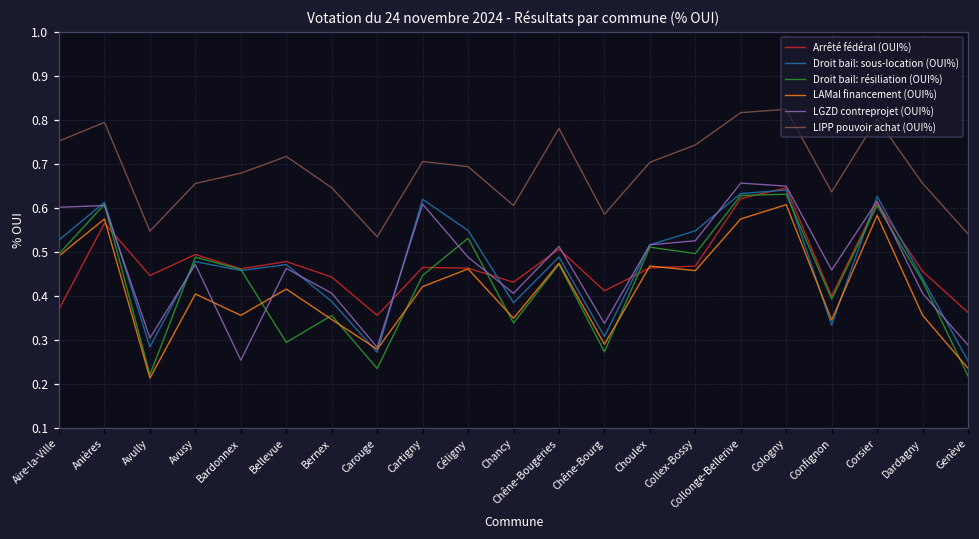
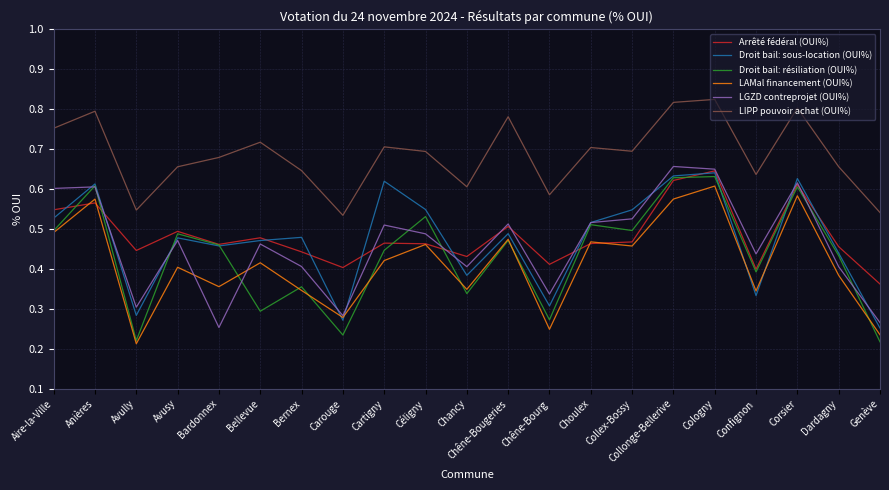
Arrêté fédéral (OUI%), Aire-la-Ville: 0.37 -> 0.55
Droit bail: sous-location (OUI%), Bernex: 0.39 -> 0.48
Arrêté fédéral (OUI%), Carouge: 0.36 -> 0.40
LGZD contreprojet (OUI%), Cartigny: 0.61 -> 0.51
LAMal financement (OUI%), Chêne-Bourg: 0.29 -> 0.25
LIPP pouvoir achat (OUI%), Collex-Bossy: 0.74 -> 0.69
LGZD contreprojet (OUI%), Confignon: 0.46 -> 0.44
LAMal financement (OUI%), Dardagny: 0.36 -> 0.38
LGZD contreprojet (OUI%), Genève: 0.29 -> 0.27
